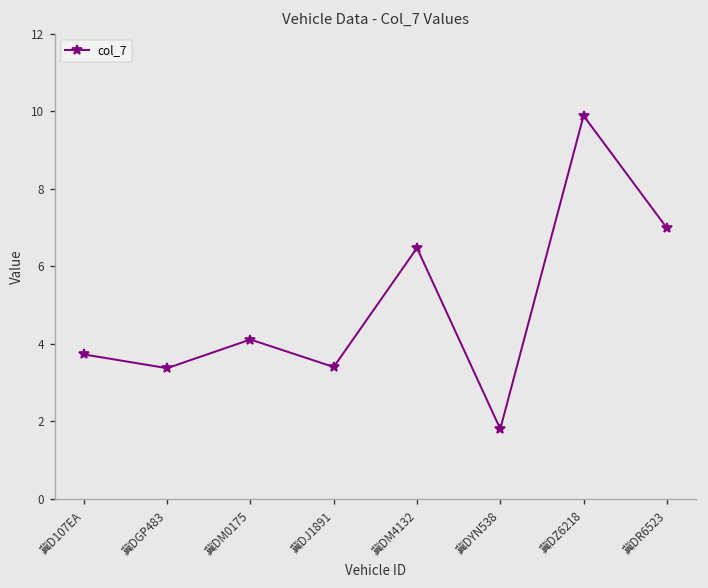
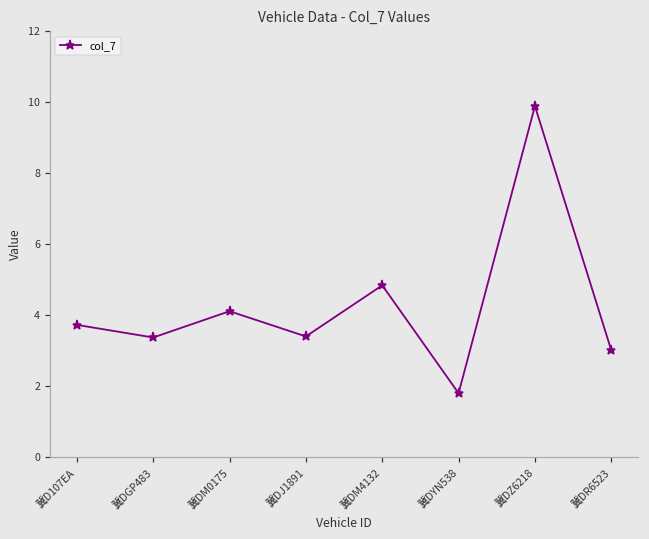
冀DM4132: 6.5 -> 4.8
冀DR6523: 7.0 -> 3.0
